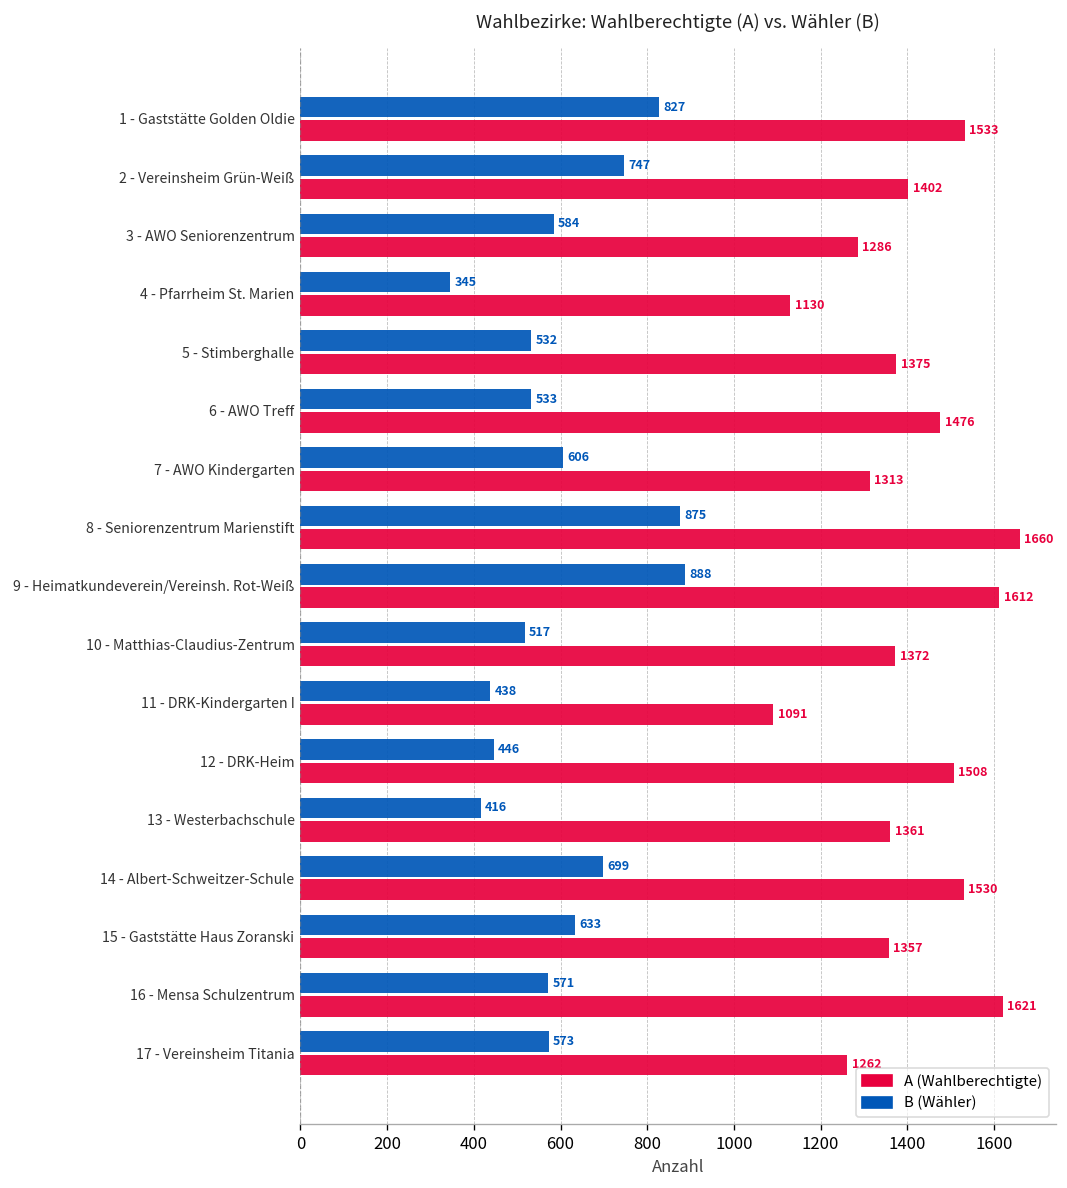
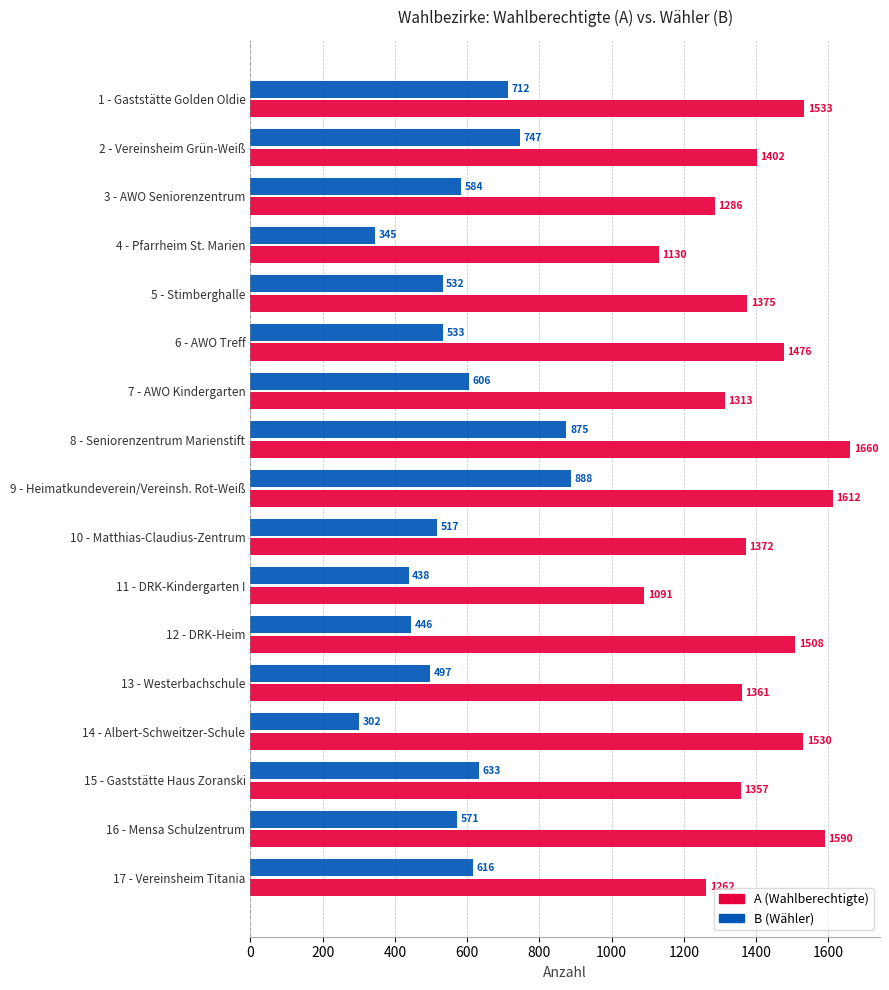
B (Wähler), 1 - Gaststätte Golden Oldie: 827 -> 712
B (Wähler), 13 - Westerbachschule: 416 -> 497
B (Wähler), 14 - Albert-Schweitzer-Schule: 699 -> 302
A (Wahlberechtigte), 16 - Mensa Schulzentrum: 1621 -> 1590
B (Wähler), 17 - Vereinsheim Titania: 573 -> 616
